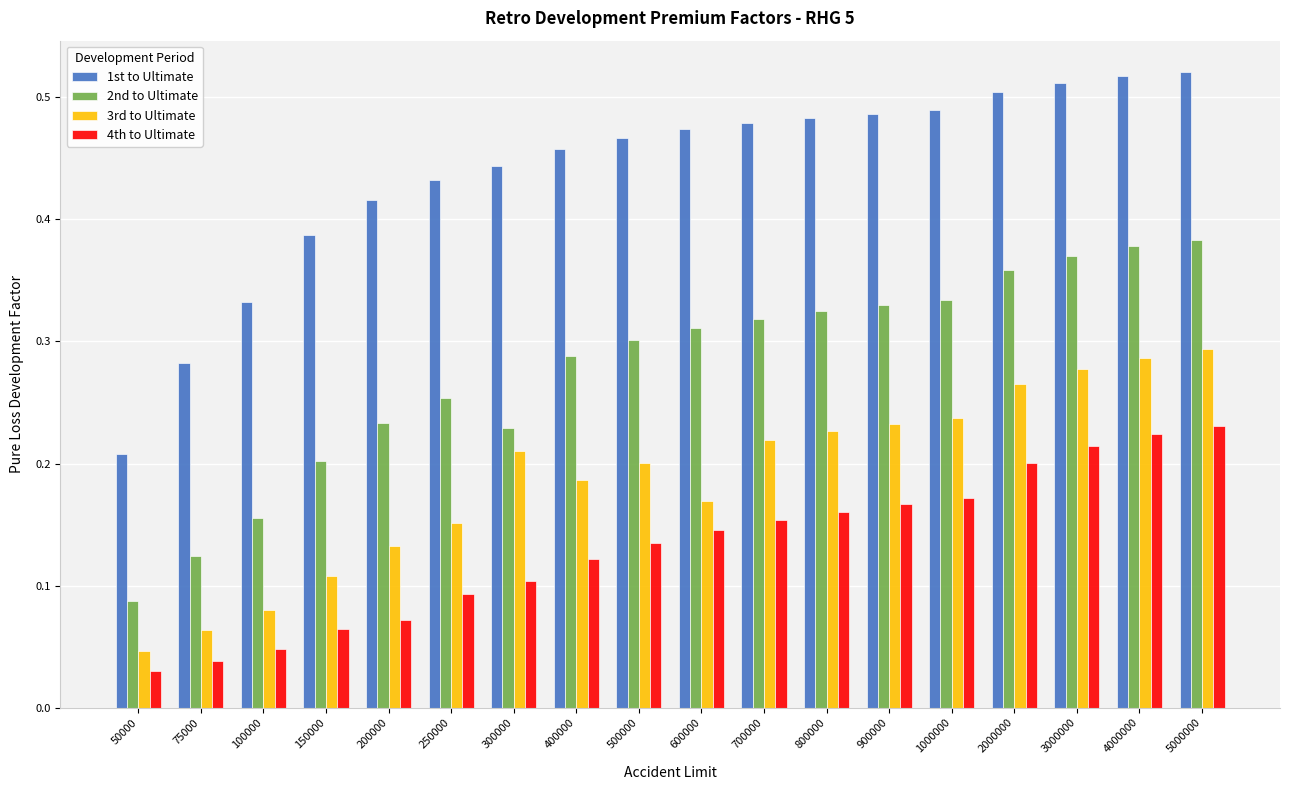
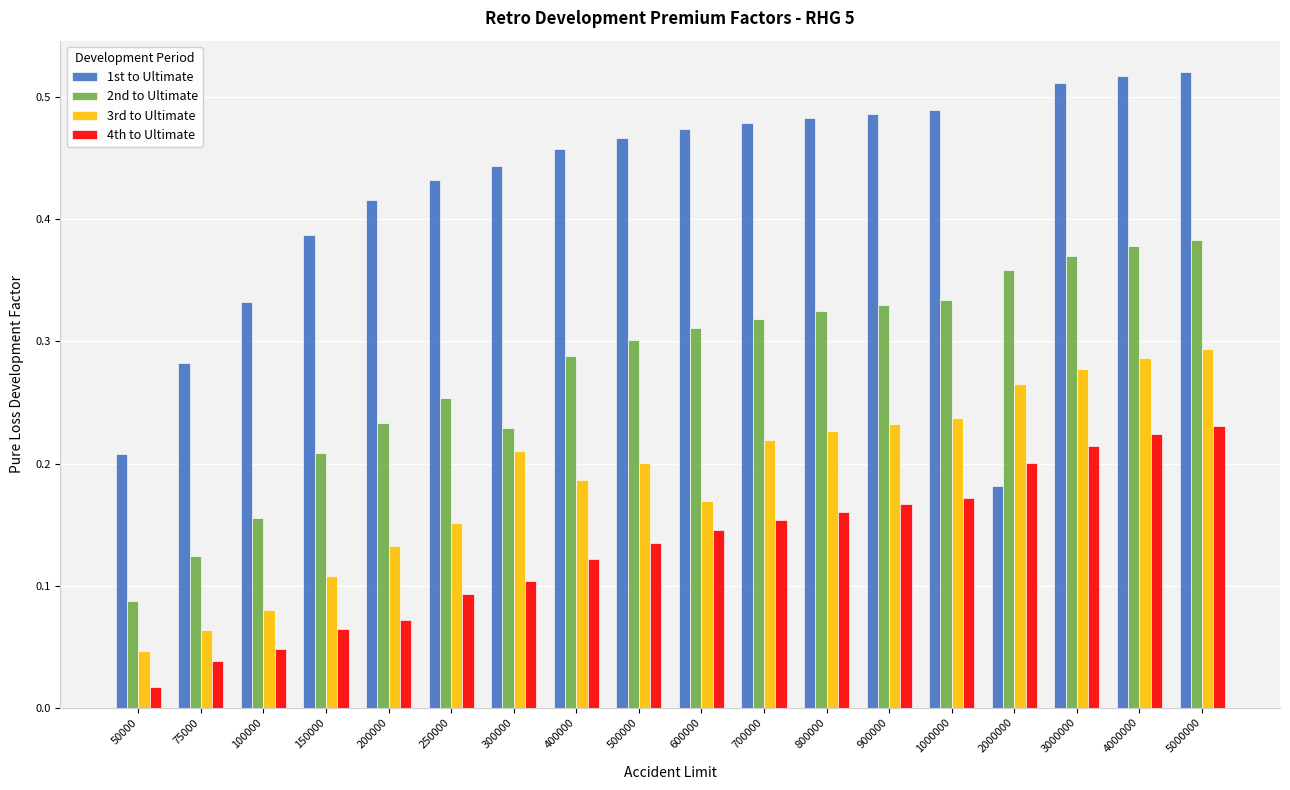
4th to Ultimate, 50000: 0.030 -> 0.017
2nd to Ultimate, 150000: 0.202 -> 0.209
1st to Ultimate, 2000000: 0.504 -> 0.182
